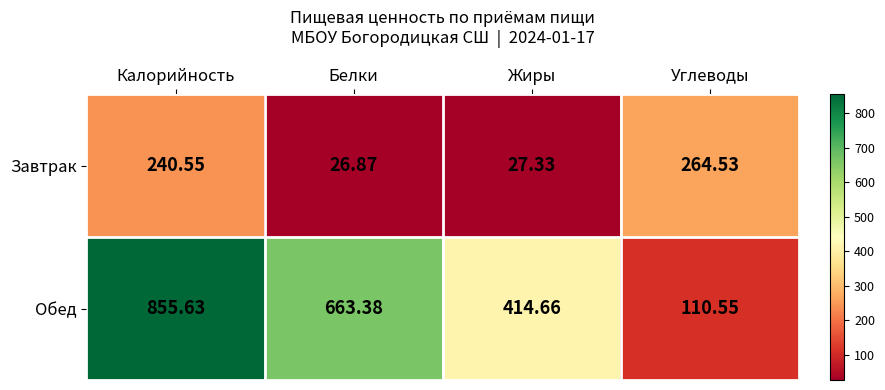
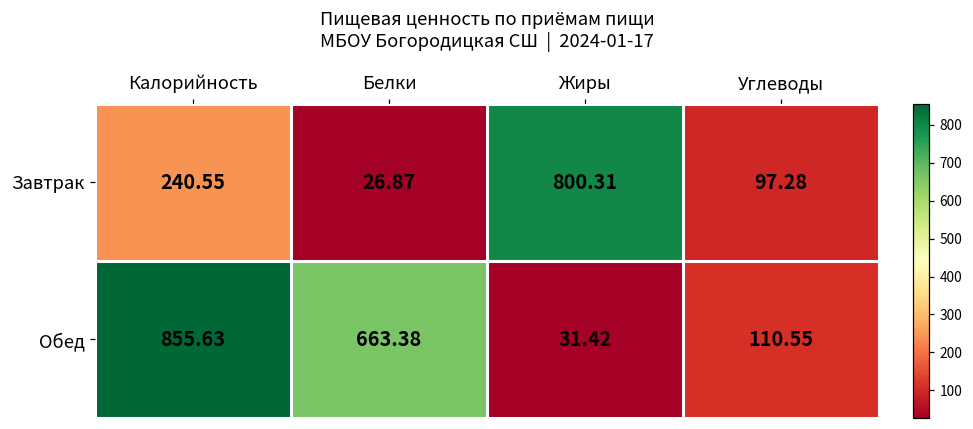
Завтрак, Жиры: 27.33 -> 800.31
Завтрак, Углеводы: 264.53 -> 97.28
Обед, Жиры: 414.66 -> 31.42
